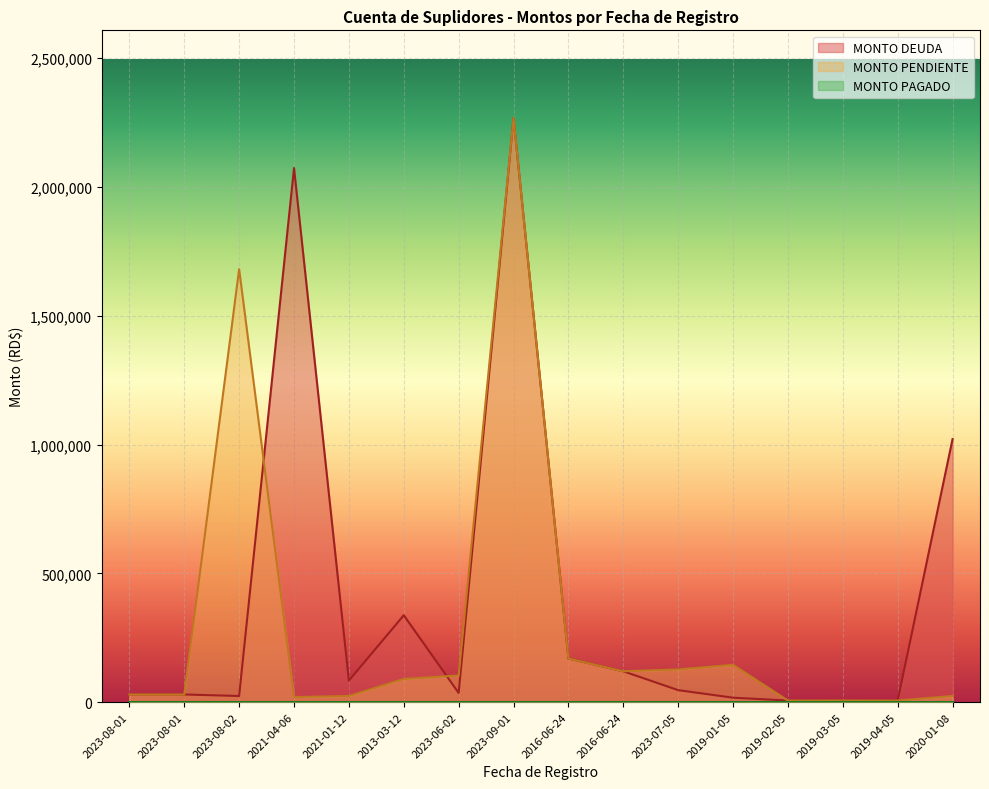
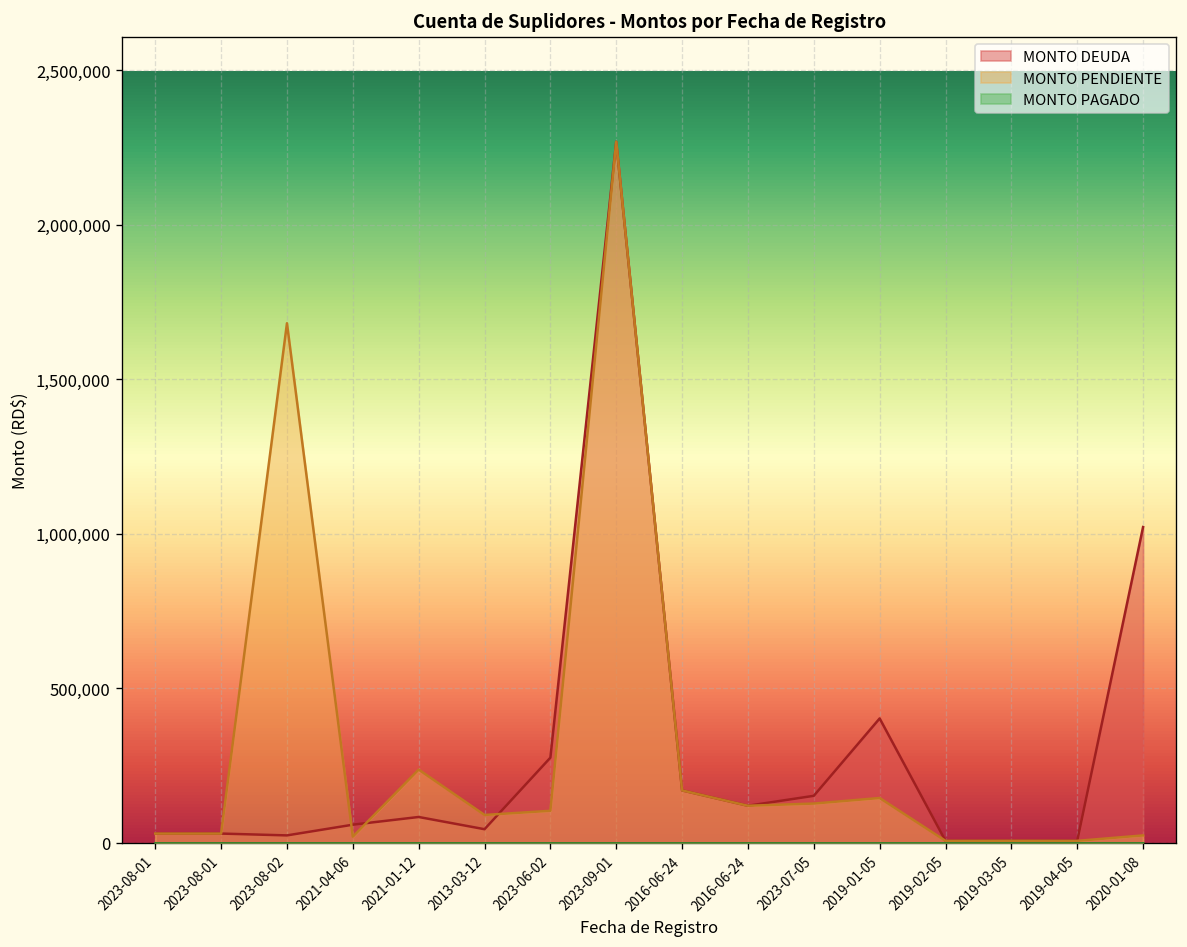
MONTO DEUDA, 2021-04-06: 2,070,000 -> 60,000
MONTO PENDIENTE, 2021-01-12: 20,000 -> 240,000
MONTO DEUDA, 2013-03-12: 340,000 -> 40,000
MONTO DEUDA, 2023-06-02: 40,000 -> 280,000
MONTO DEUDA, 2023-07-05: 50,000 -> 150,000
MONTO DEUDA, 2019-01-05: 20,000 -> 400,000
